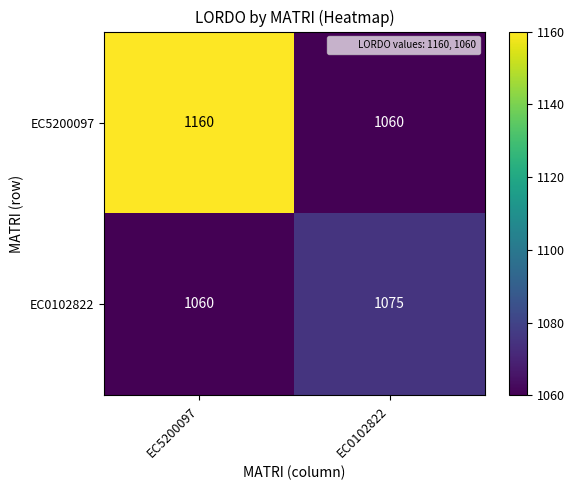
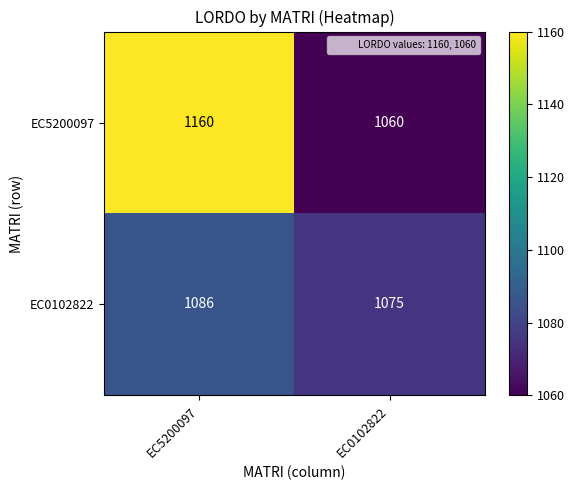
EC0102822, EC5200097: 1060 -> 1086
